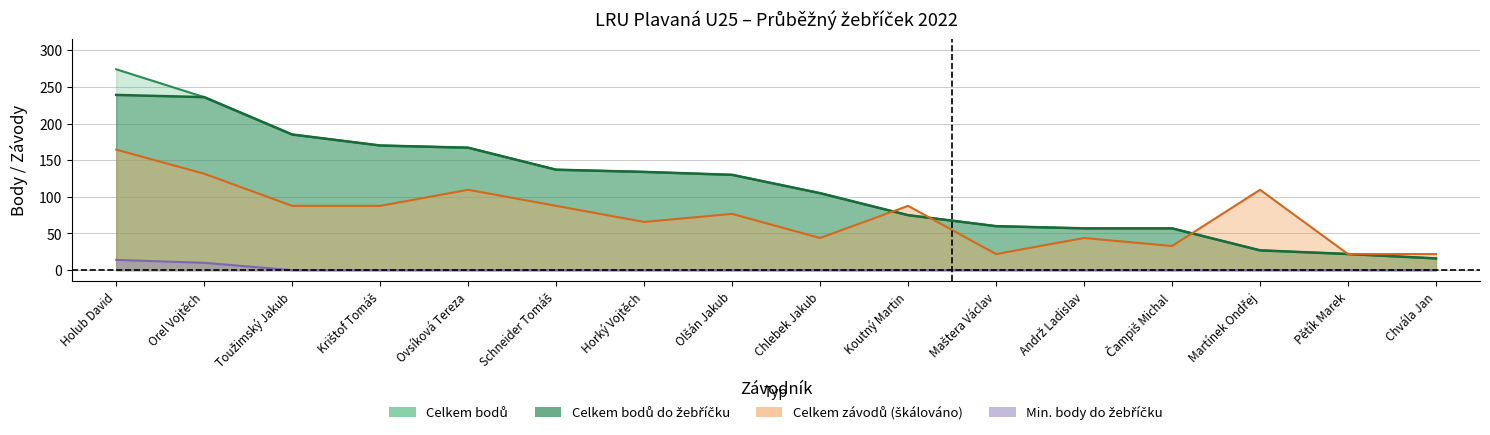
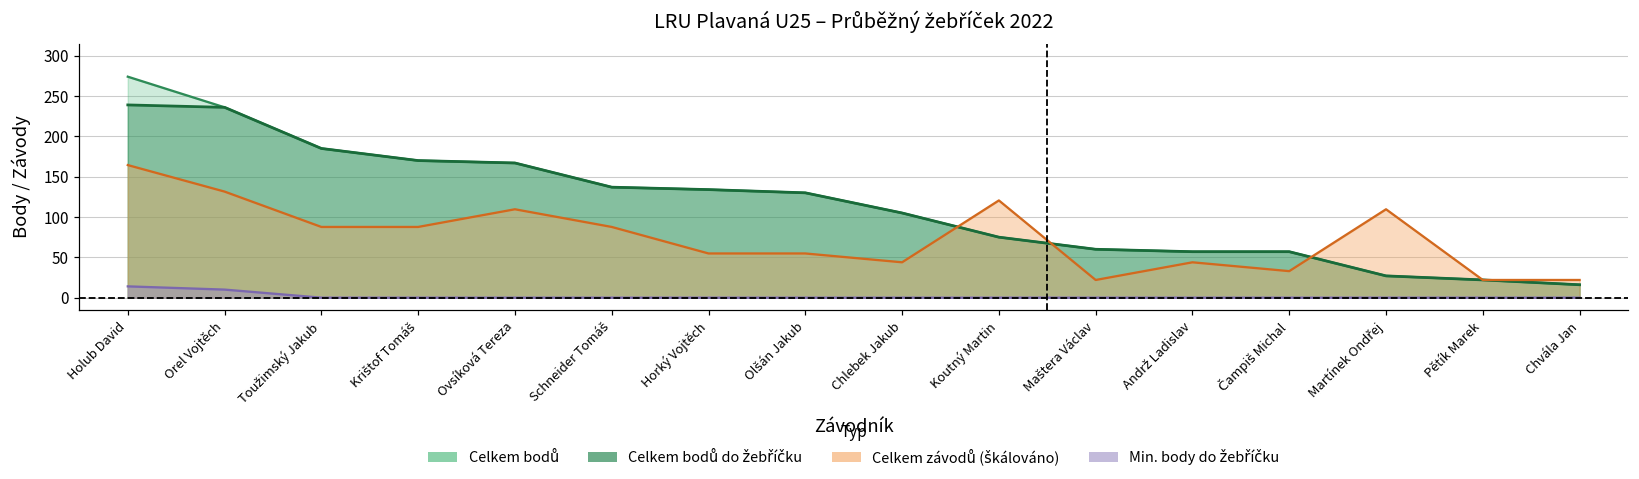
Celkem závodů (škálováno), Horký Vojtěch: 70 -> 50
Celkem závodů (škálováno), Olšán Jakub: 80 -> 50
Celkem závodů (škálováno), Koutný Martin: 90 -> 120
